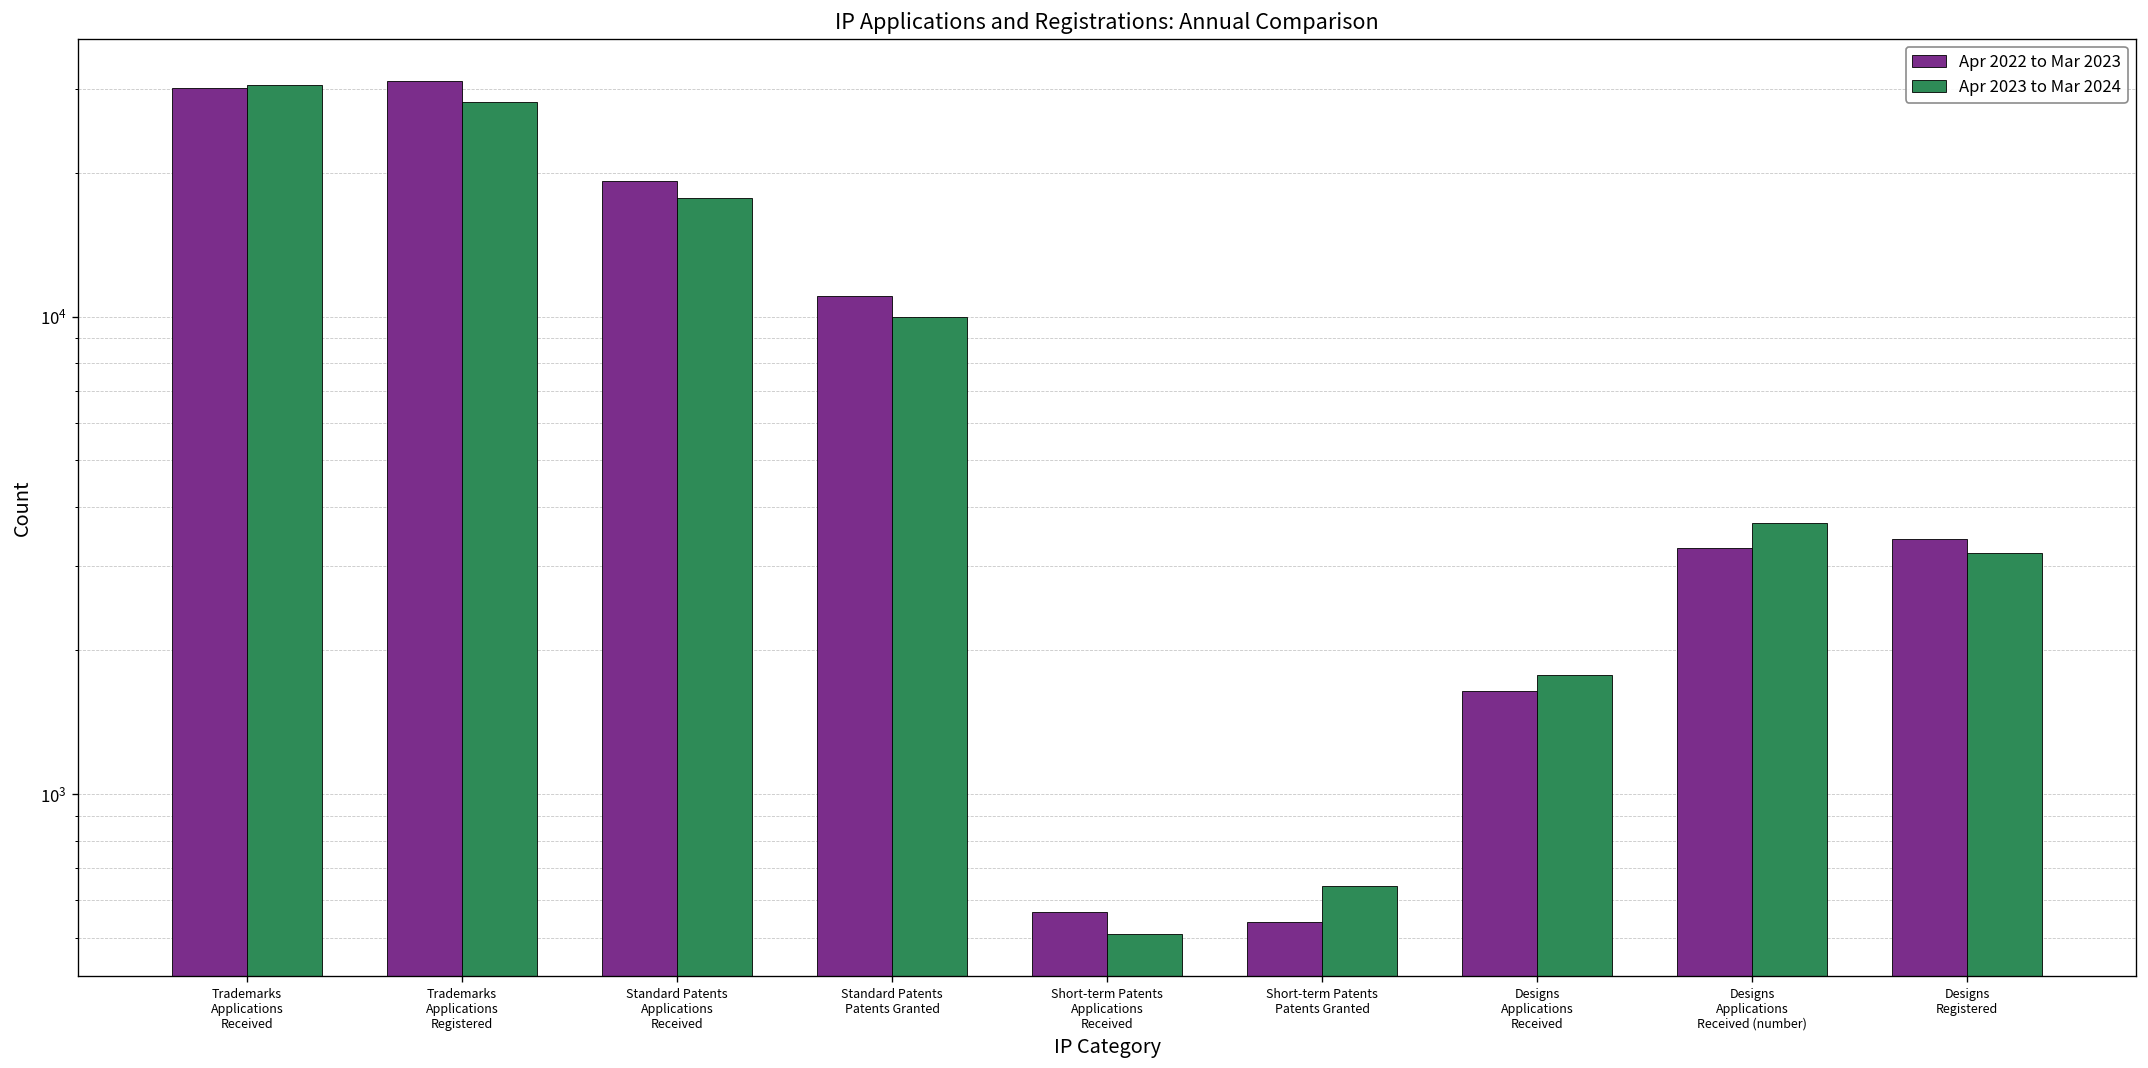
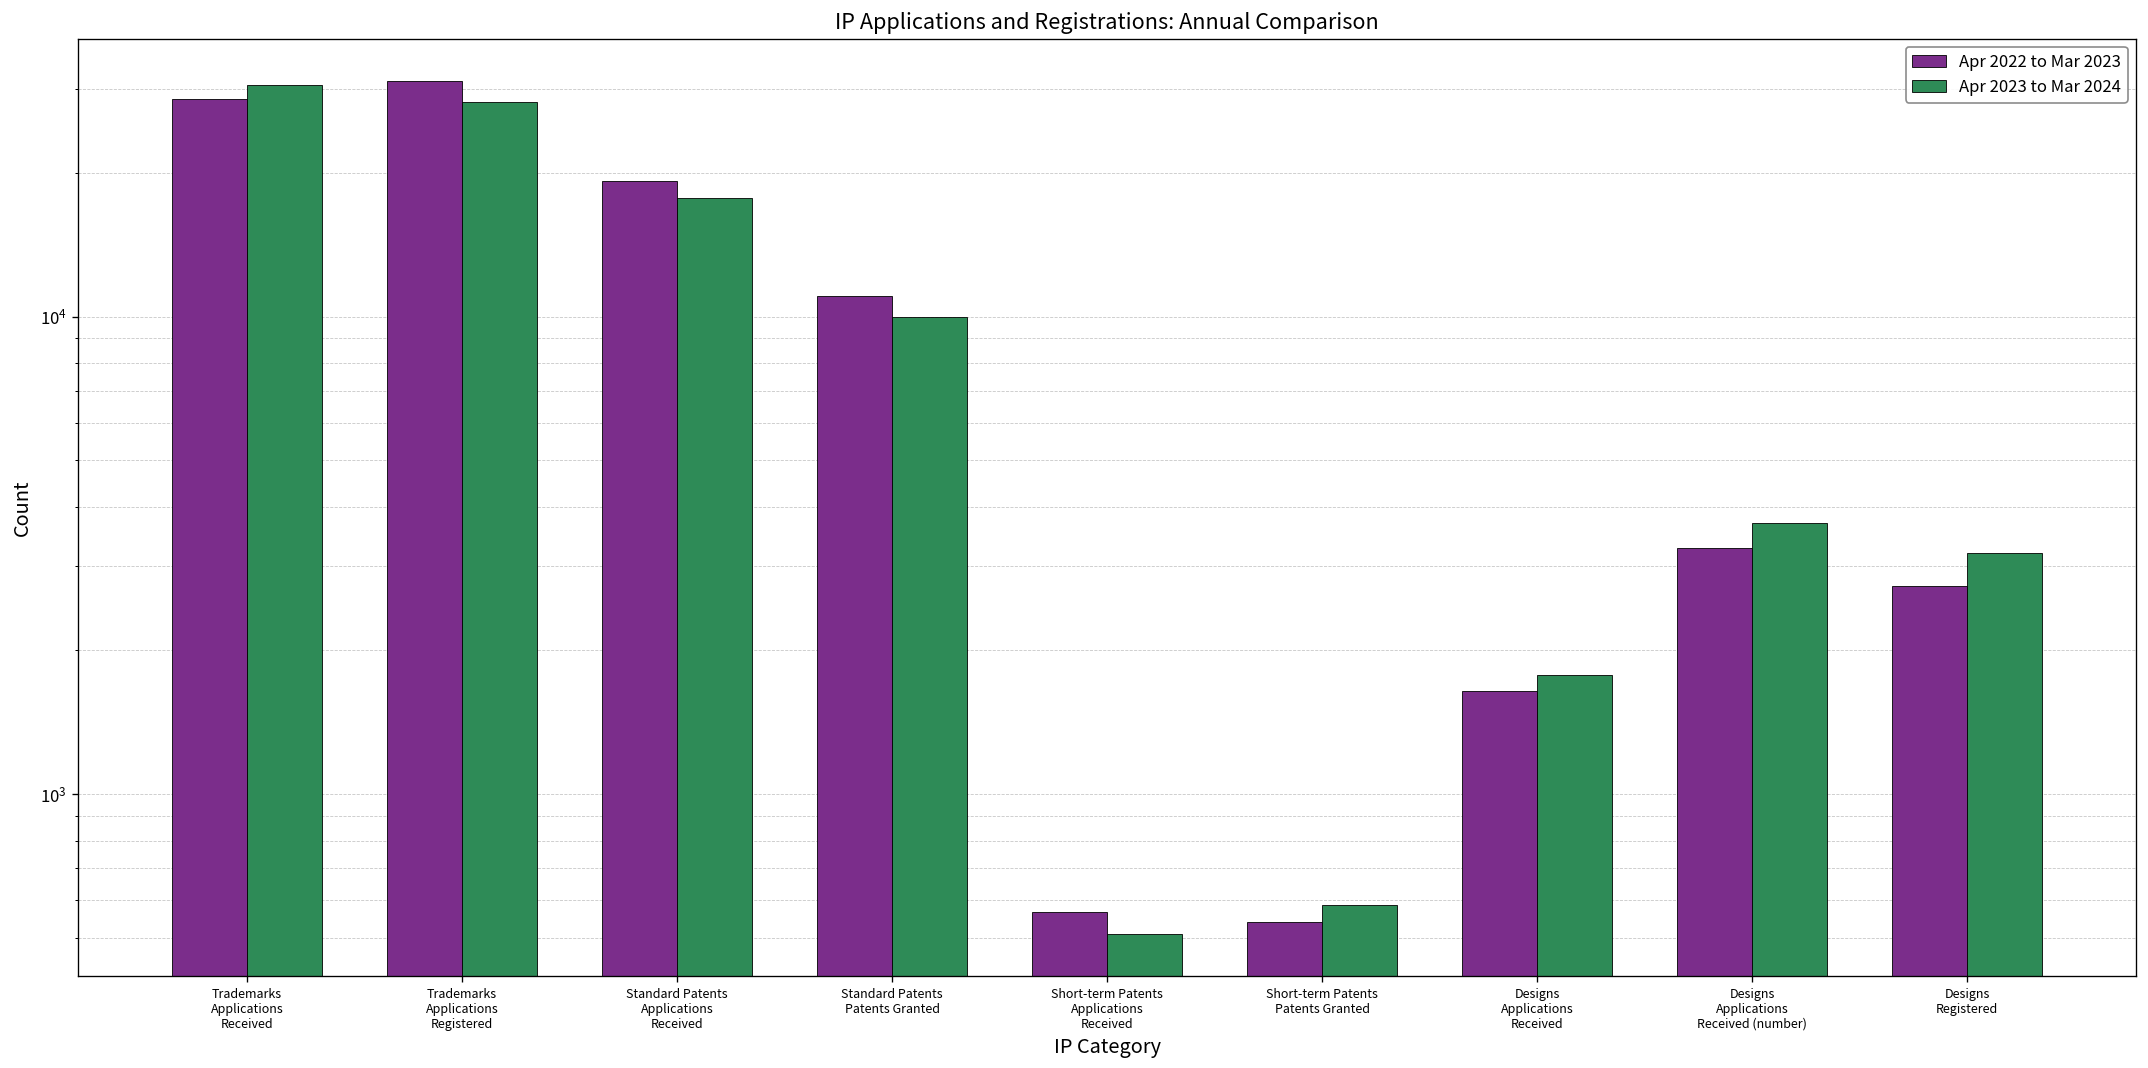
Apr 2022 to Mar 2023, Trademarks Applications Received: 30000 -> 29000
Apr 2023 to Mar 2024, Short-term Patents Patents Granted: 640 -> 590
Apr 2022 to Mar 2023, Designs Registered: 3400 -> 2700
